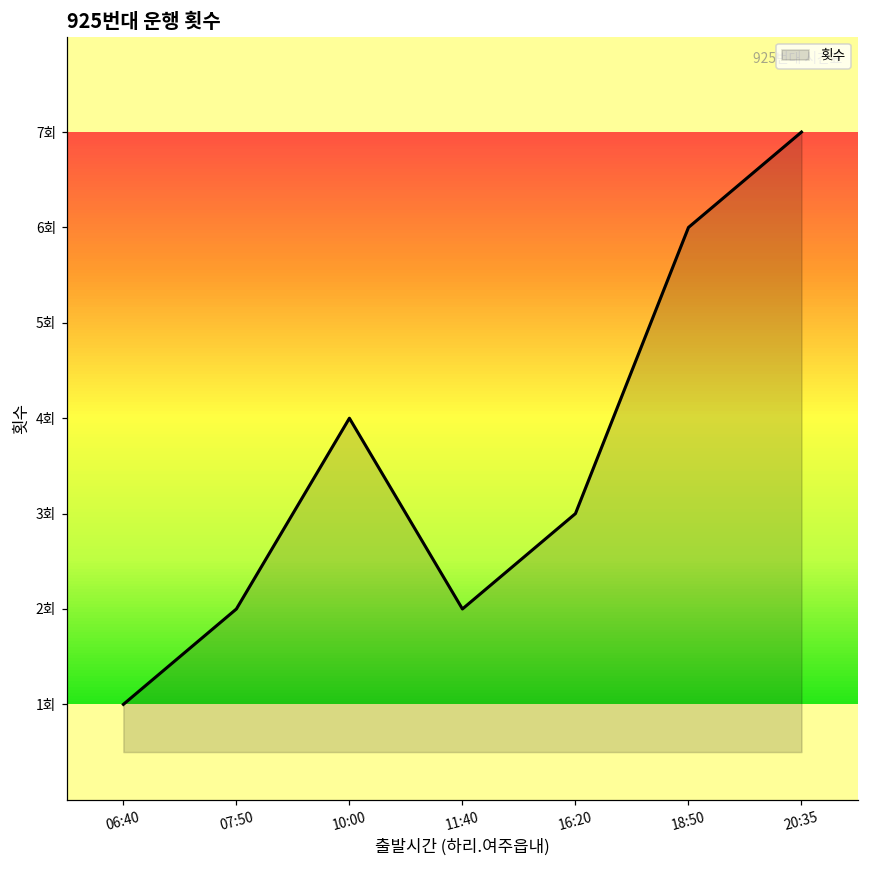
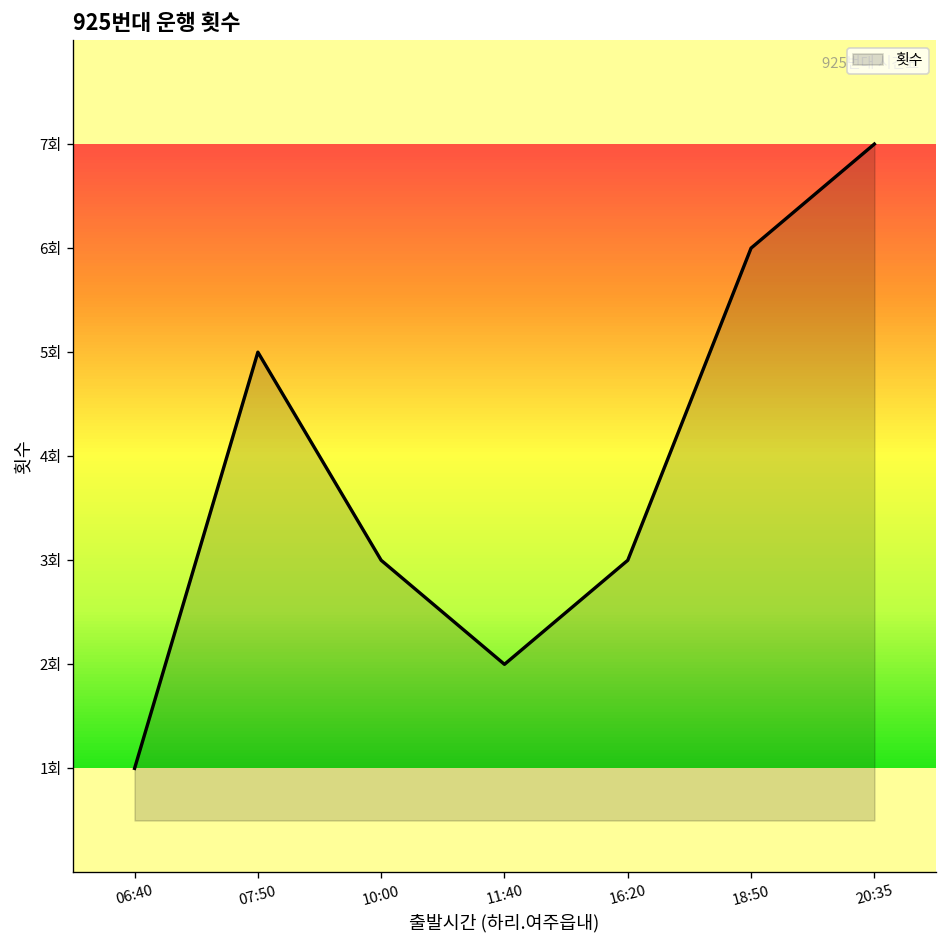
07:50: 2회 -> 5회
10:00: 4회 -> 3회
